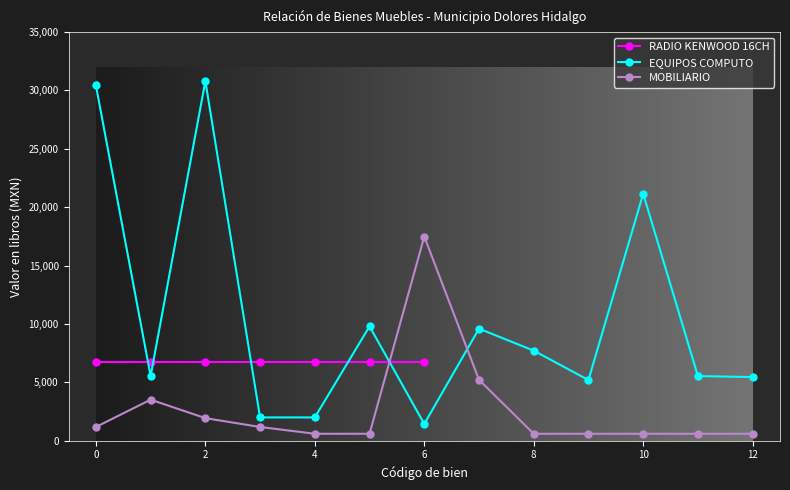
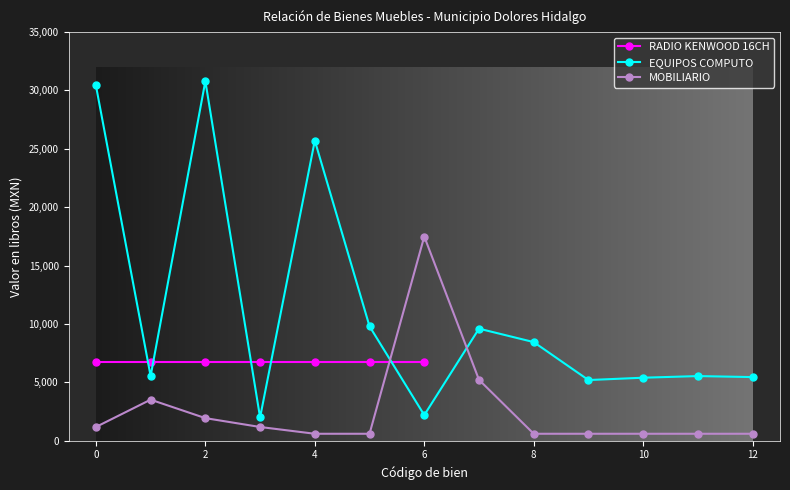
EQUIPOS COMPUTO, 4: 2,000 -> 25,700
EQUIPOS COMPUTO, 6: 1,400 -> 2,200
EQUIPOS COMPUTO, 8: 7,700 -> 8,500
EQUIPOS COMPUTO, 10: 21,200 -> 5,400
